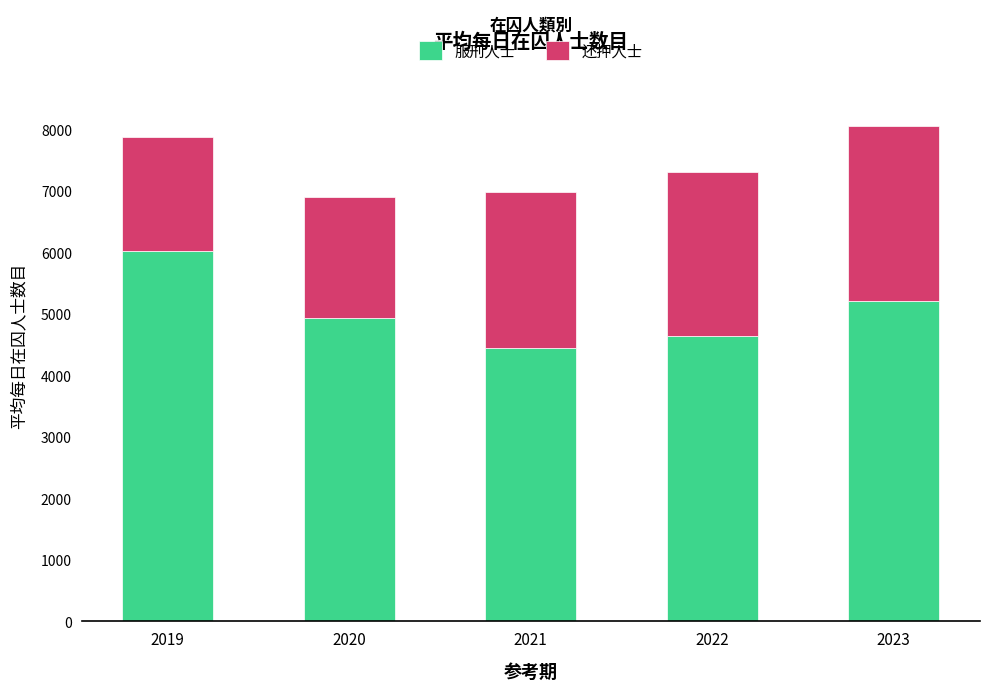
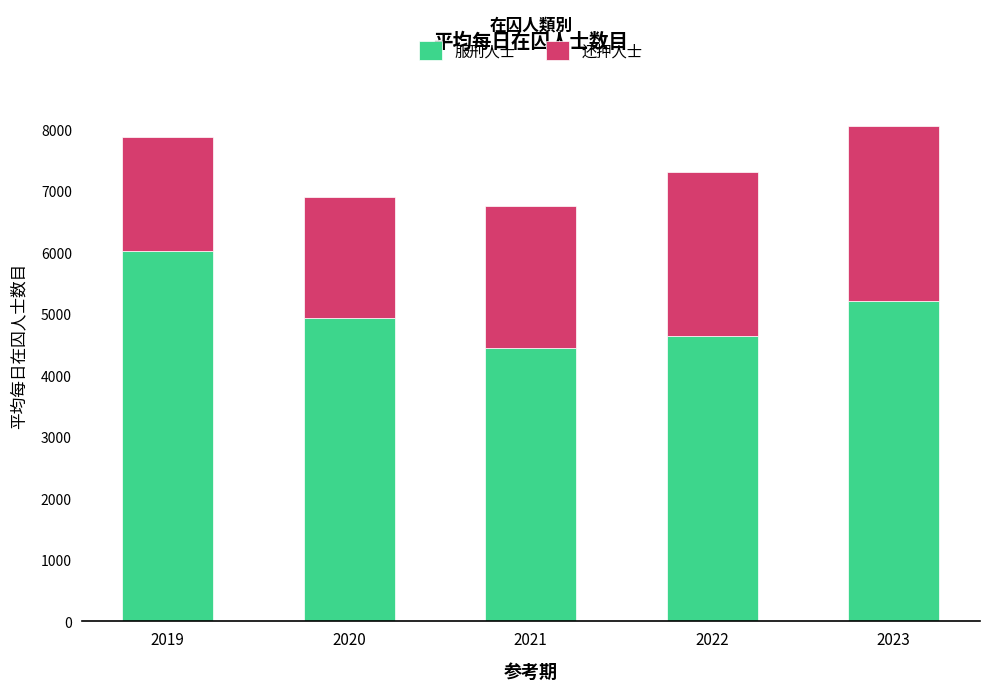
还押人士, 2021: 2500 -> 2300
